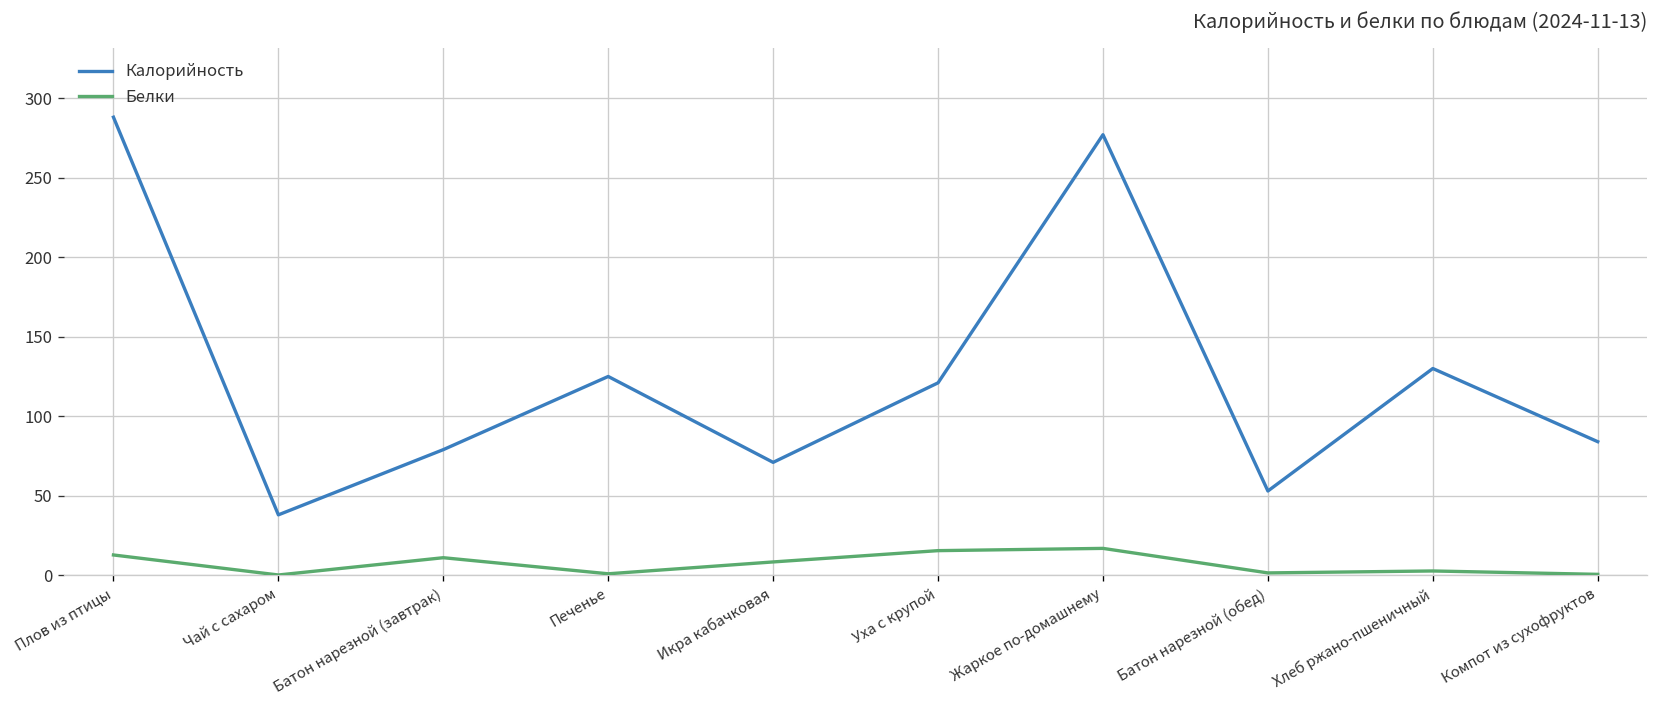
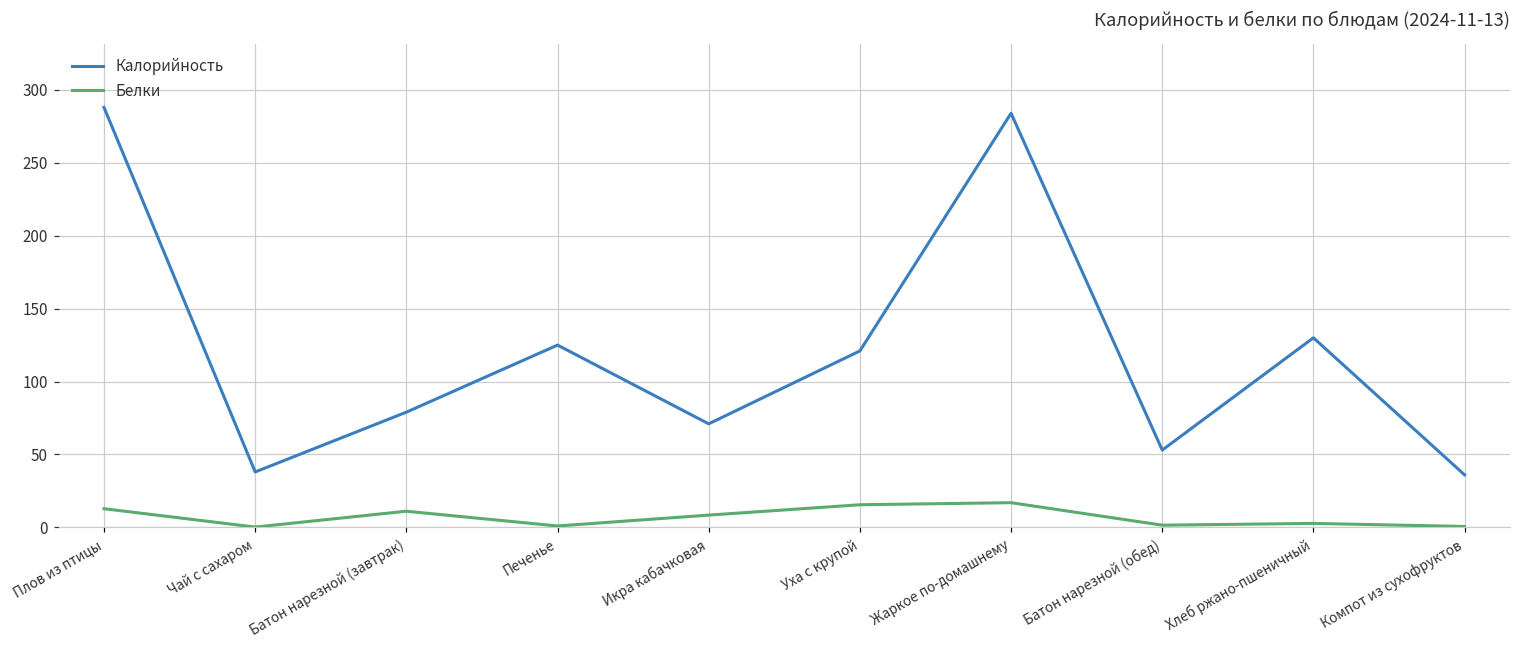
Калорийность, Жаркое по-домашнему: 277 -> 284
Калорийность, Компот из сухофруктов: 84 -> 36
